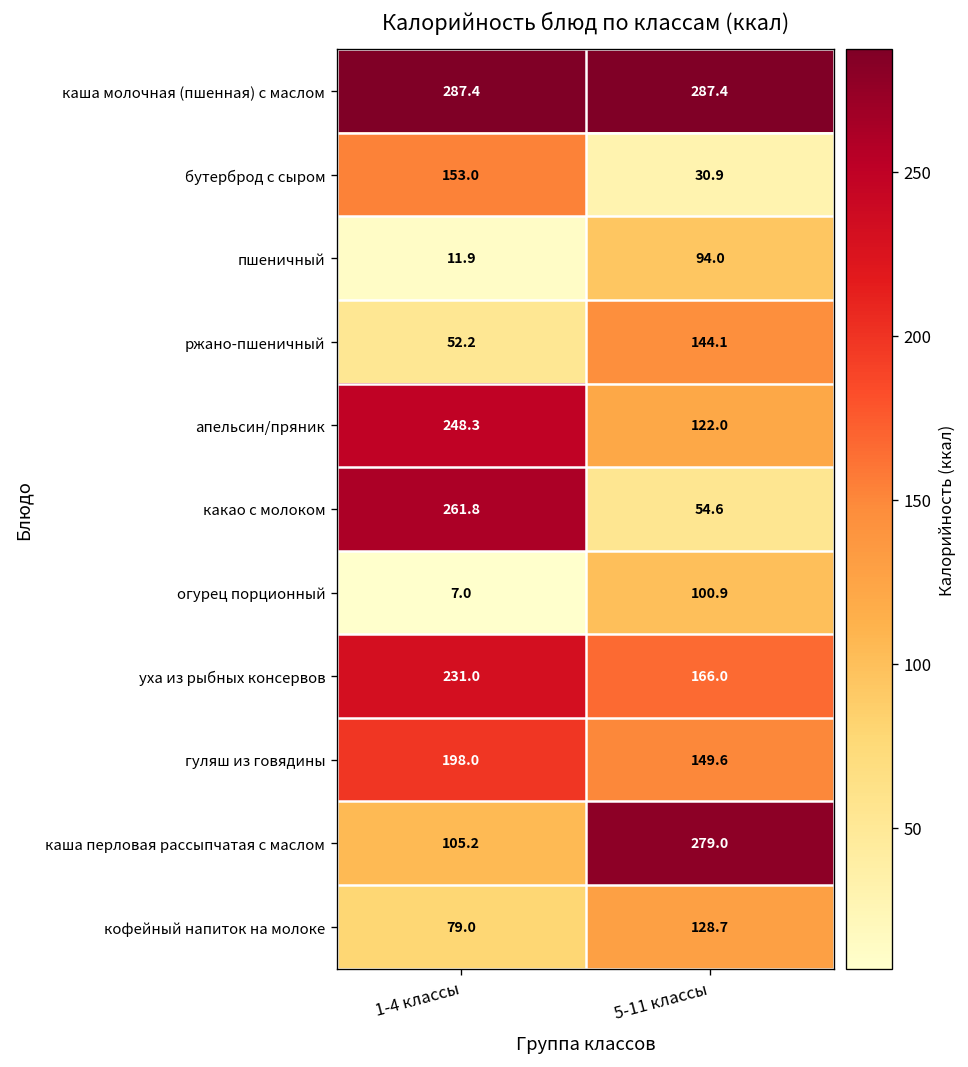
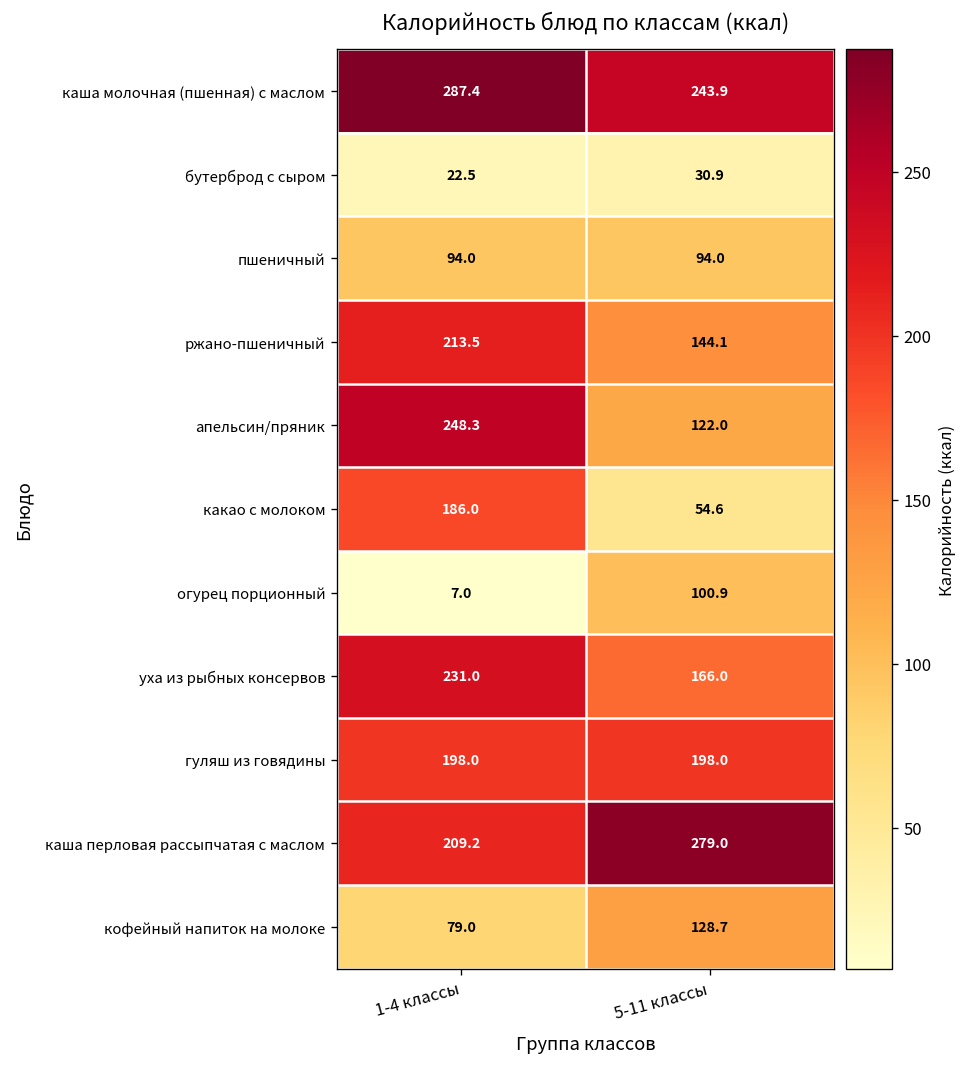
каша молочная (пшенная) с маслом, 5-11 классы: 287.4 -> 243.9
бутерброд с сыром, 1-4 классы: 153.0 -> 22.5
пшеничный, 1-4 классы: 11.9 -> 94.0
ржано-пшеничный, 1-4 классы: 52.2 -> 213.5
какао с молоком, 1-4 классы: 261.8 -> 186.0
гуляш из говядины, 5-11 классы: 149.6 -> 198.0
каша перловая рассыпчатая с маслом, 1-4 классы: 105.2 -> 209.2
